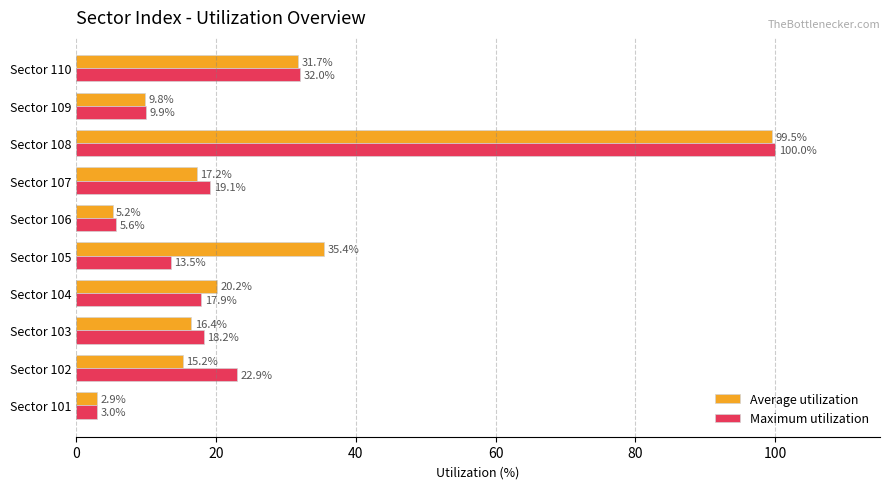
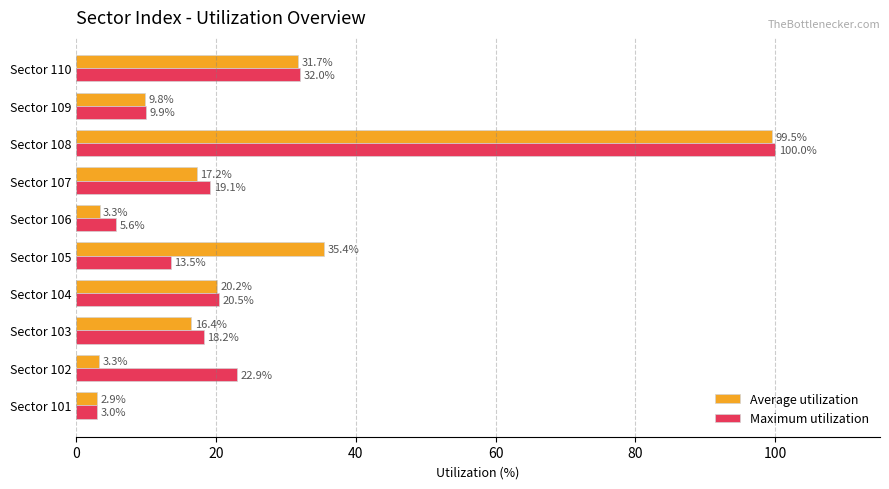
Average utilization, Sector 106: 5.2% -> 3.3%
Maximum utilization, Sector 104: 17.9% -> 20.5%
Average utilization, Sector 102: 15.2% -> 3.3%
